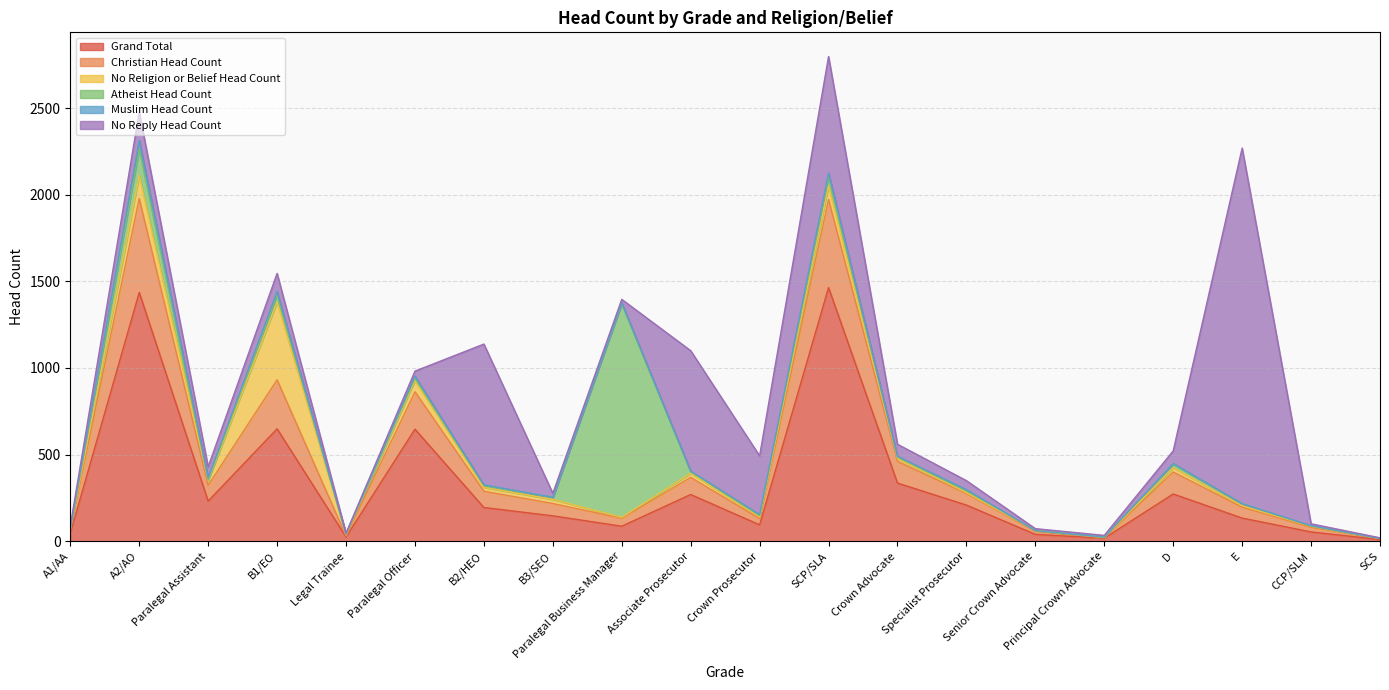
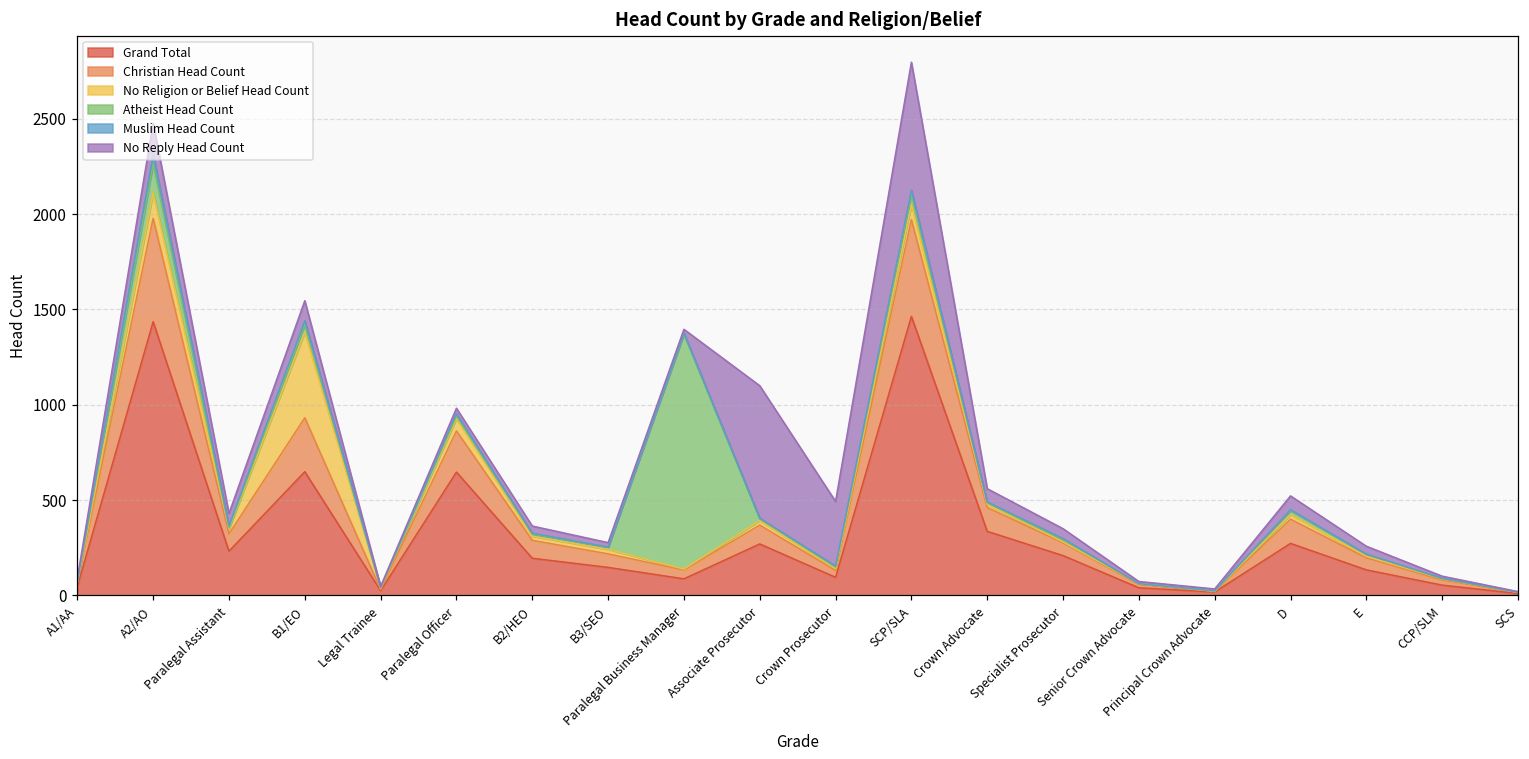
No Reply Head Count, B2/HEO: 810 -> 40
No Reply Head Count, E: 2050 -> 40
